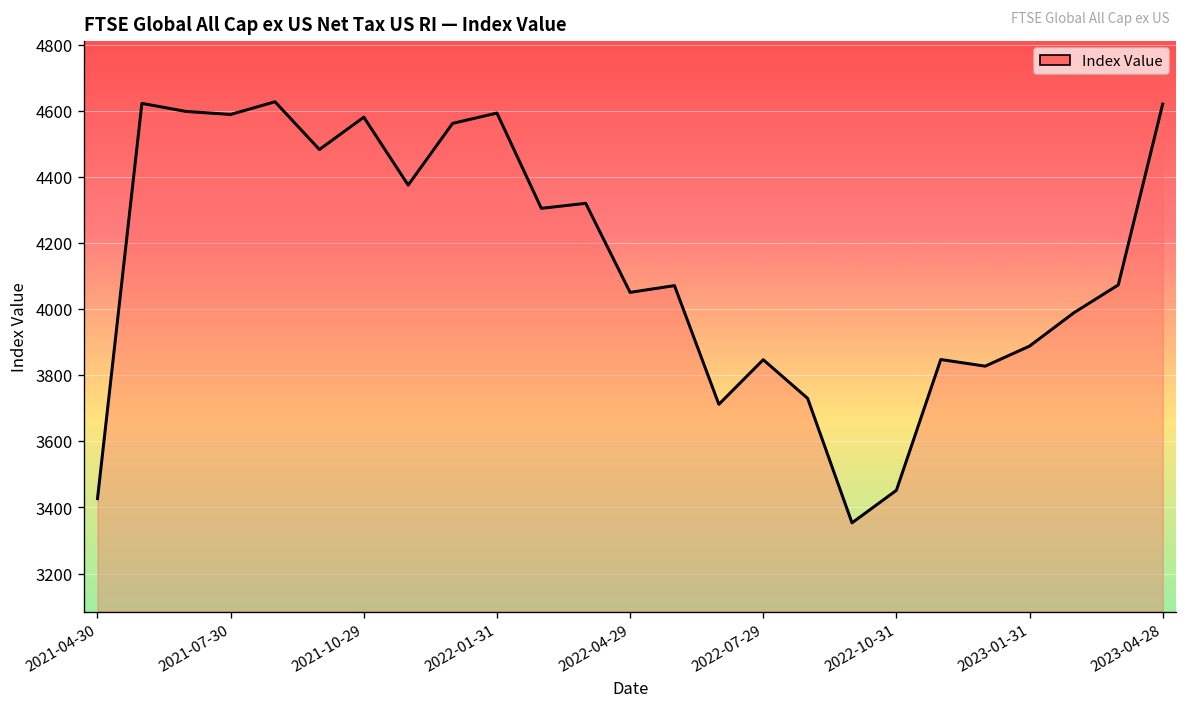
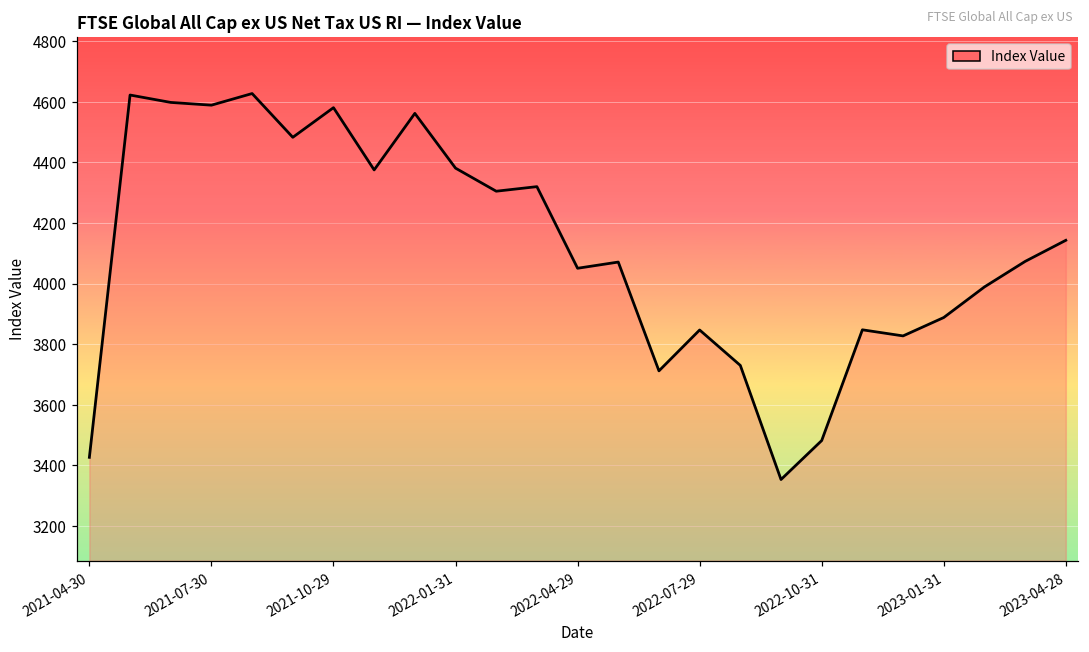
2022-01-31: 4590 -> 4380
2022-10-31: 3450 -> 3480
2023-04-28: 4620 -> 4140
